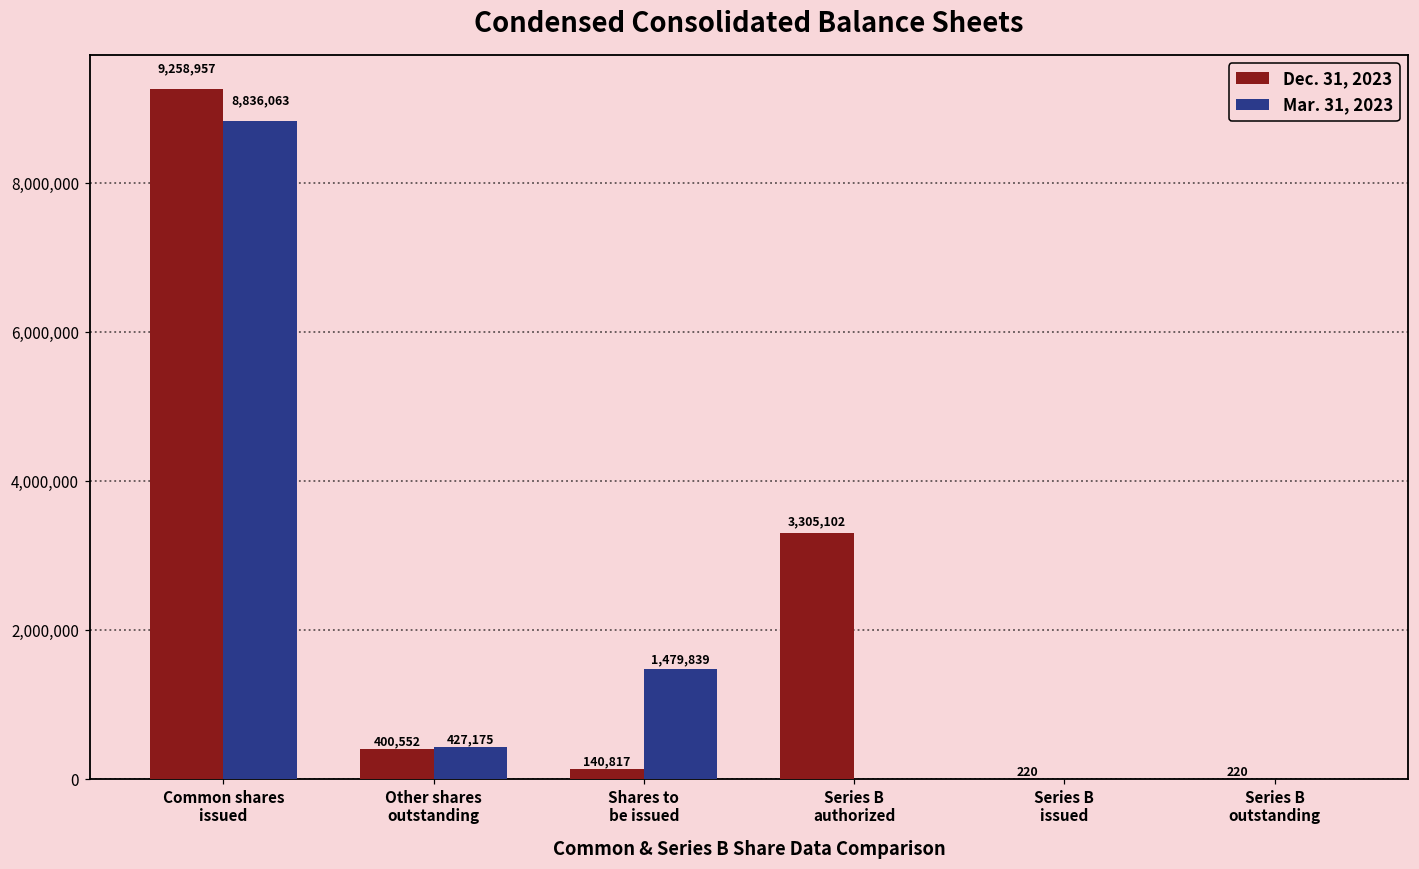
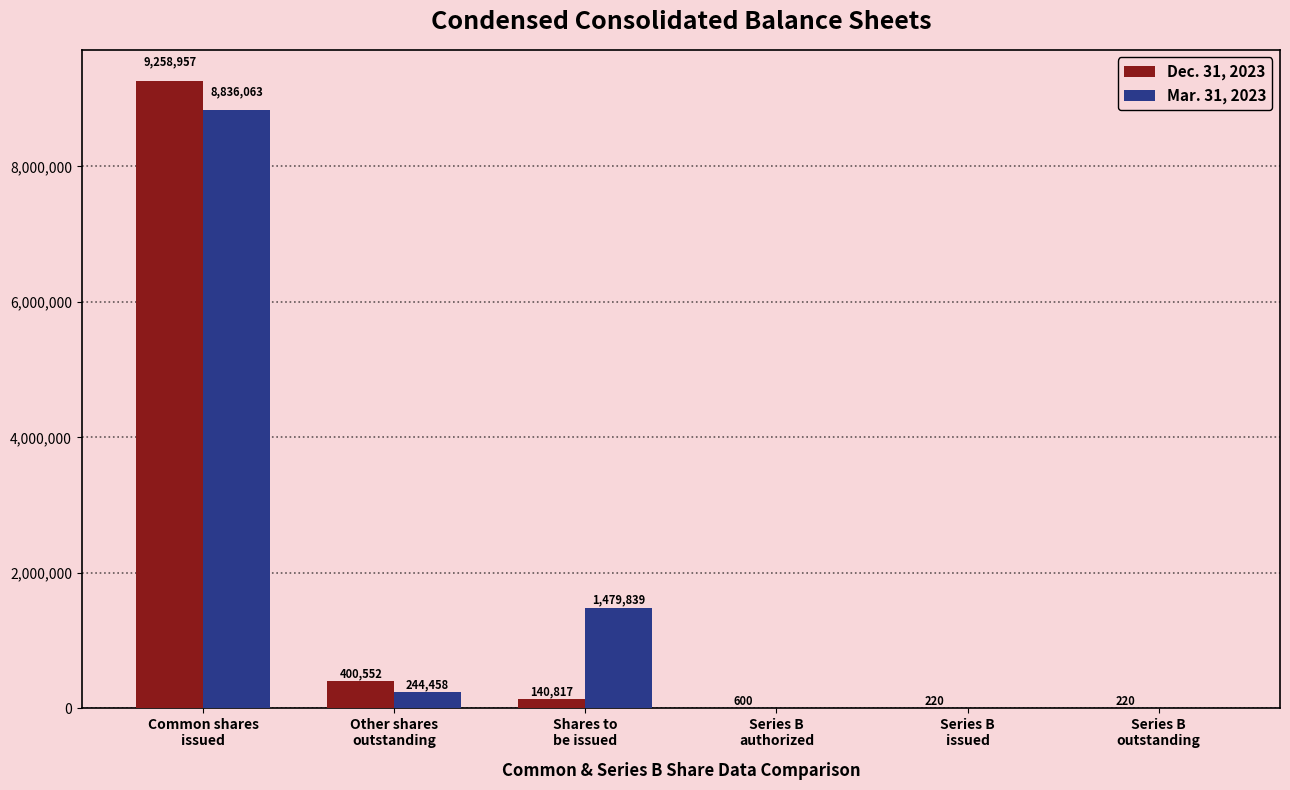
Mar. 31, 2023, Other shares outstanding: 427,175 -> 244,458
Dec. 31, 2023, Series B authorized: 3,305,102 -> 600
